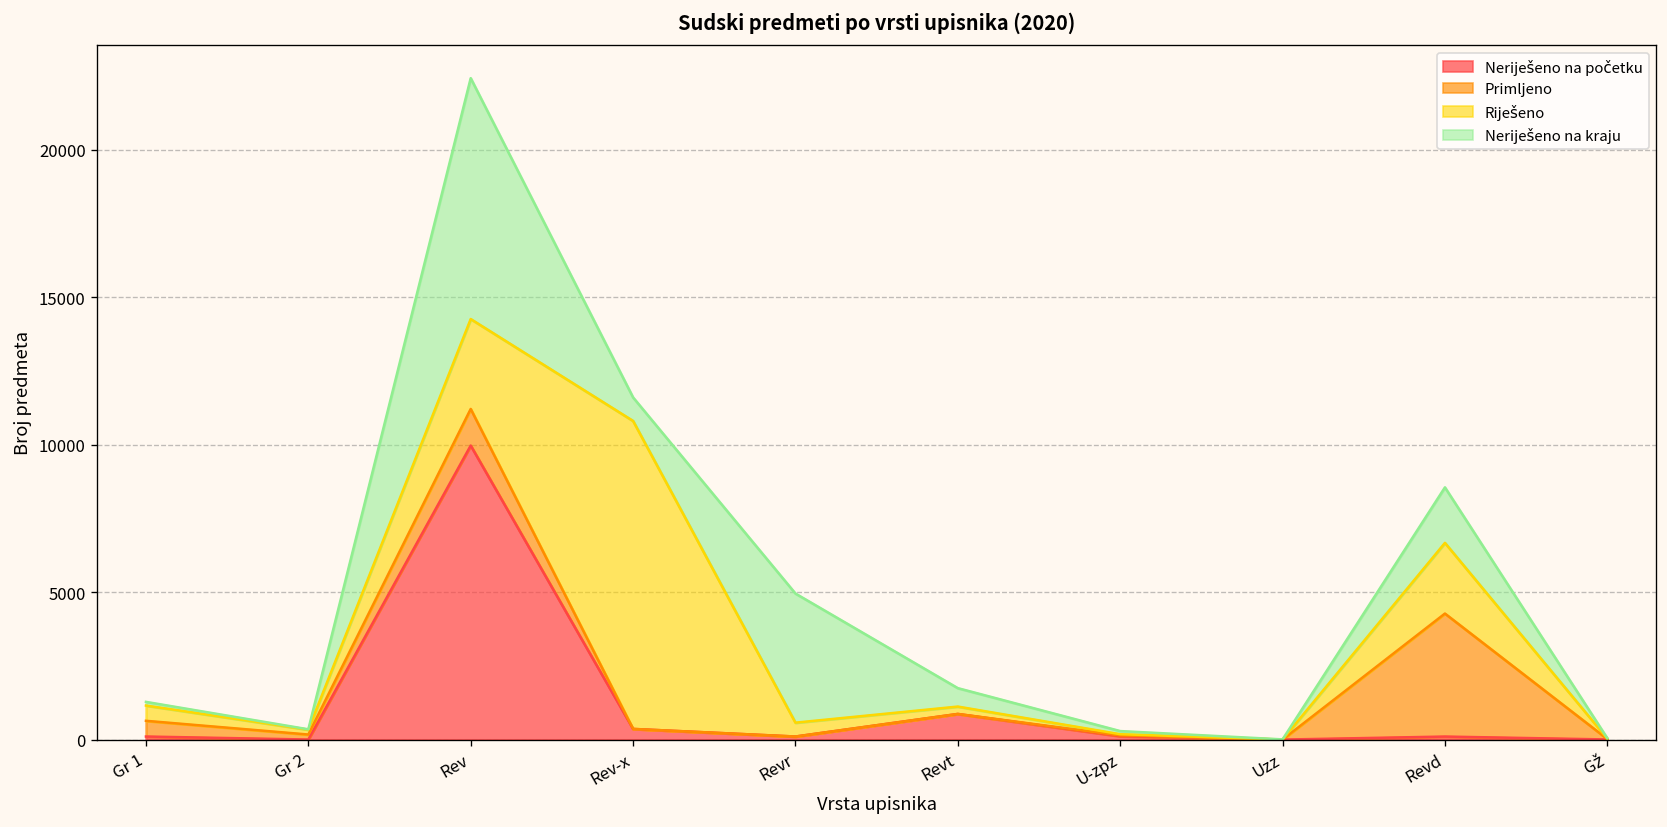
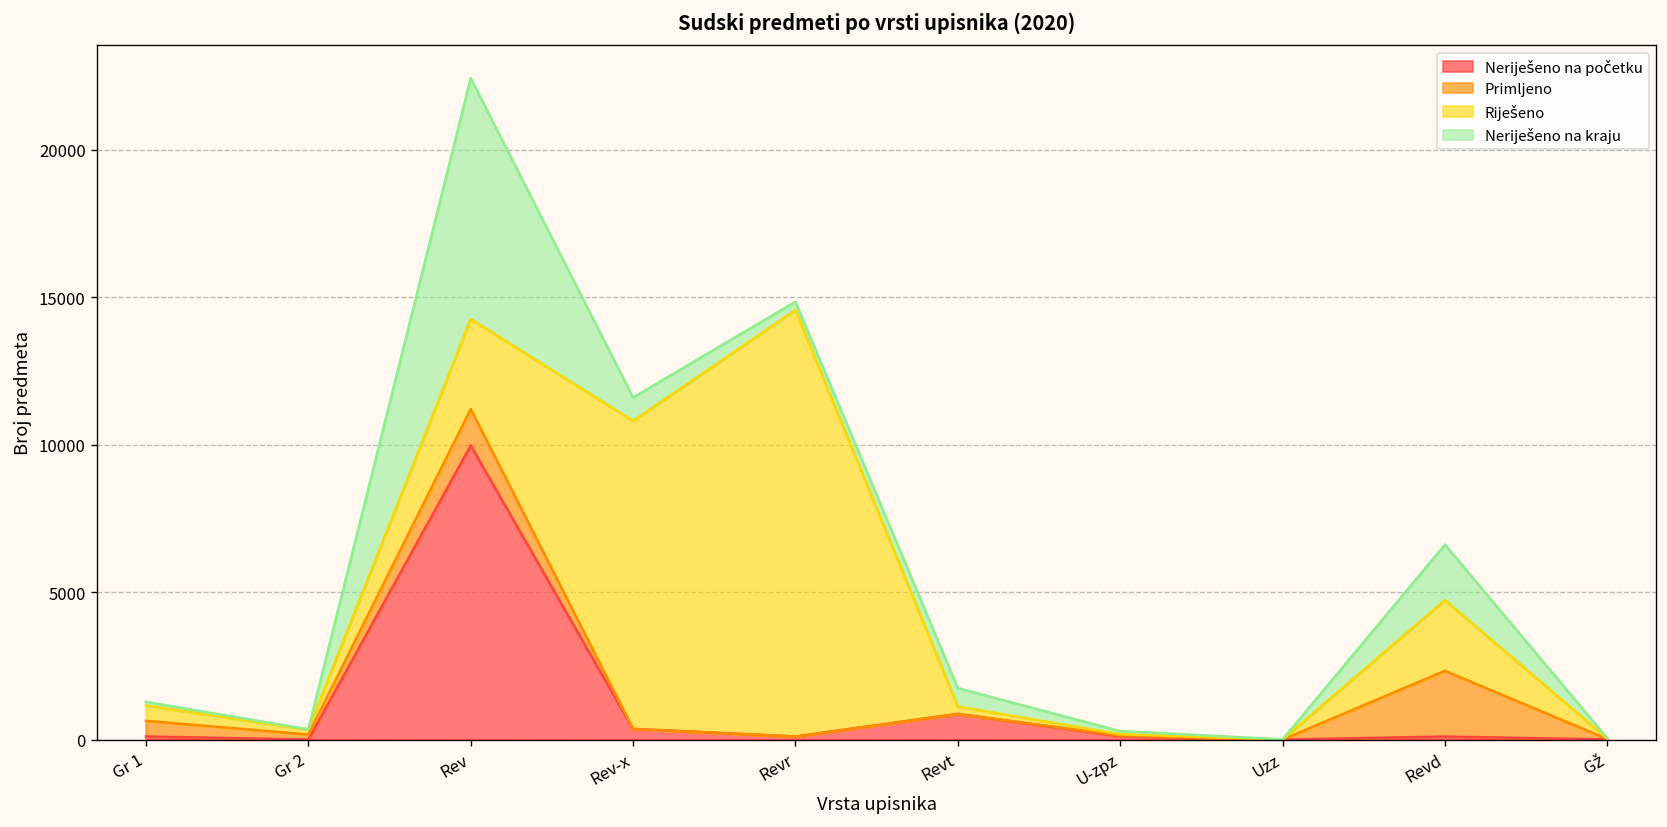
Riješeno, Revr: 500 -> 14500
Neriješeno na kraju, Revr: 4400 -> 300
Primljeno, Revd: 4200 -> 2200
